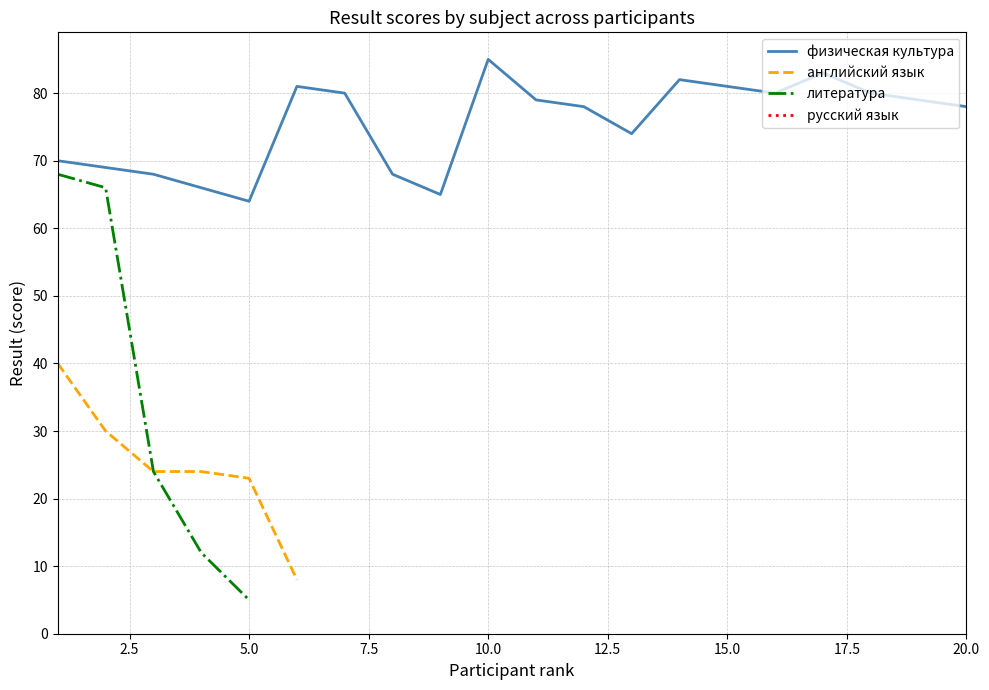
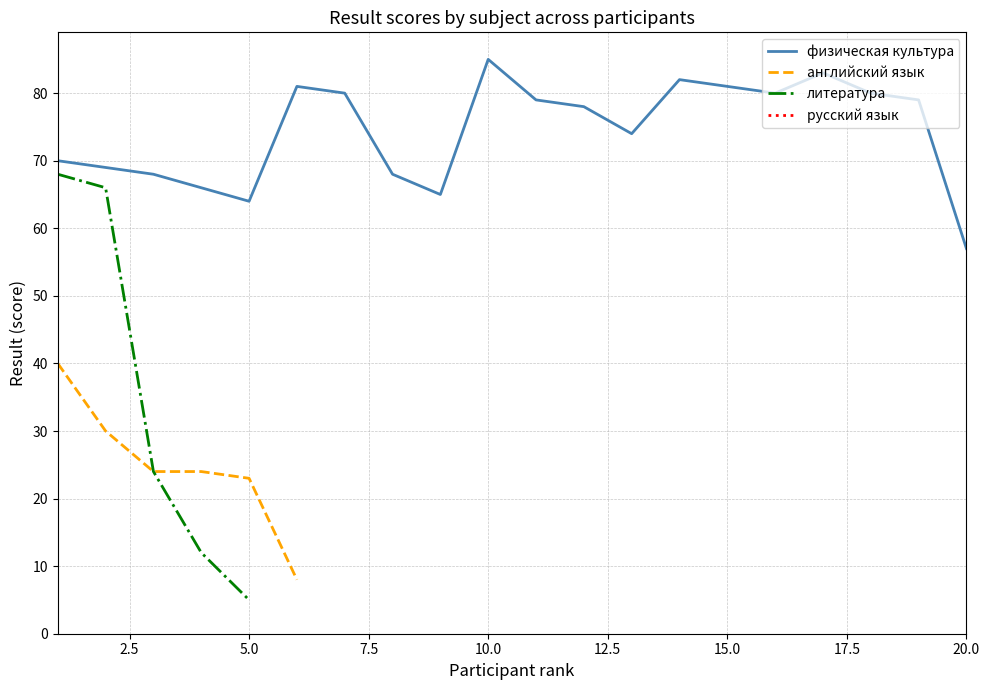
физическая культура, 20.0: 78 -> 57
